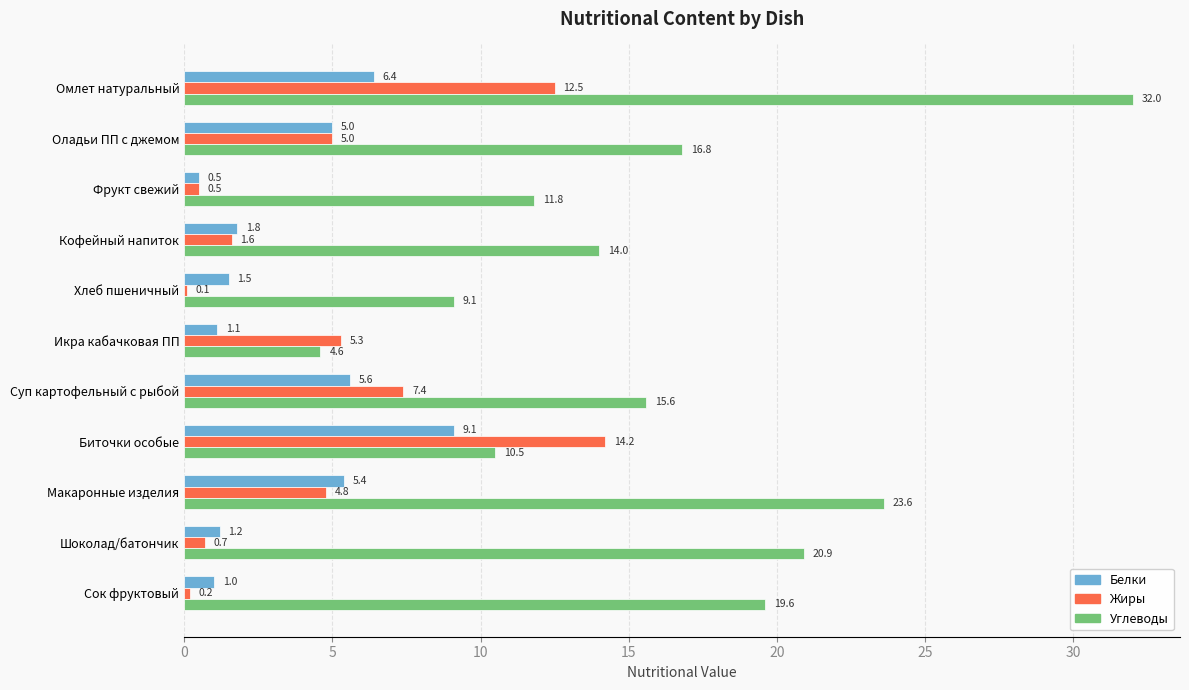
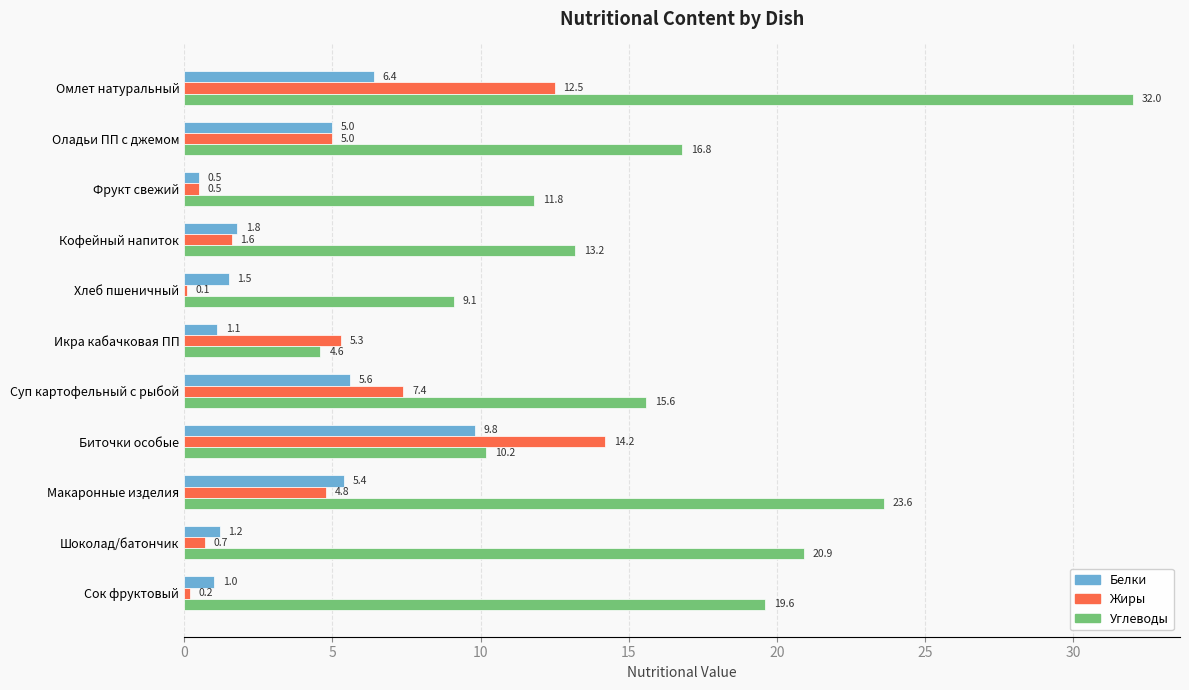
Углеводы, Кофейный напиток: 14.0 -> 13.2
Белки, Биточки особые: 9.1 -> 9.8
Углеводы, Биточки особые: 10.5 -> 10.2
